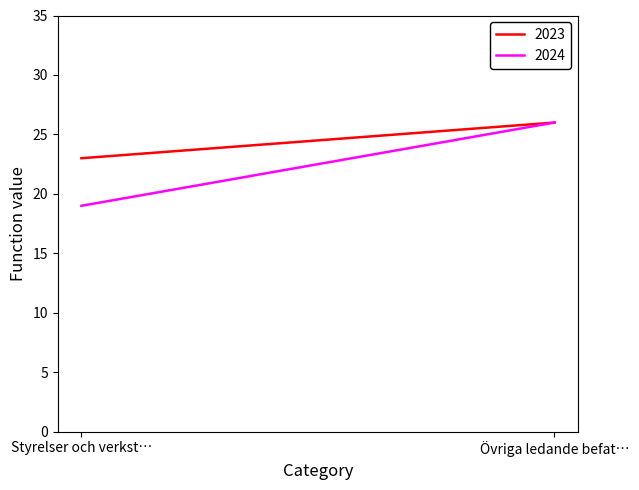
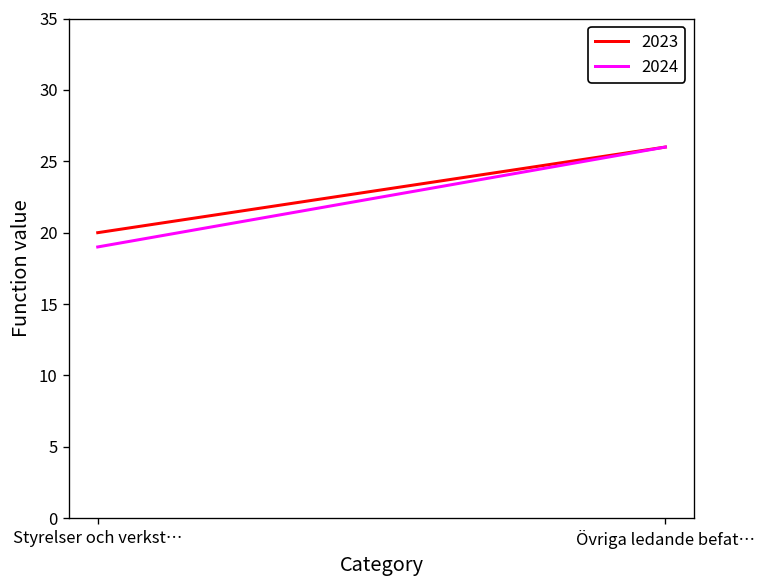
2023, Styrelser och verkst…: 23 -> 20
